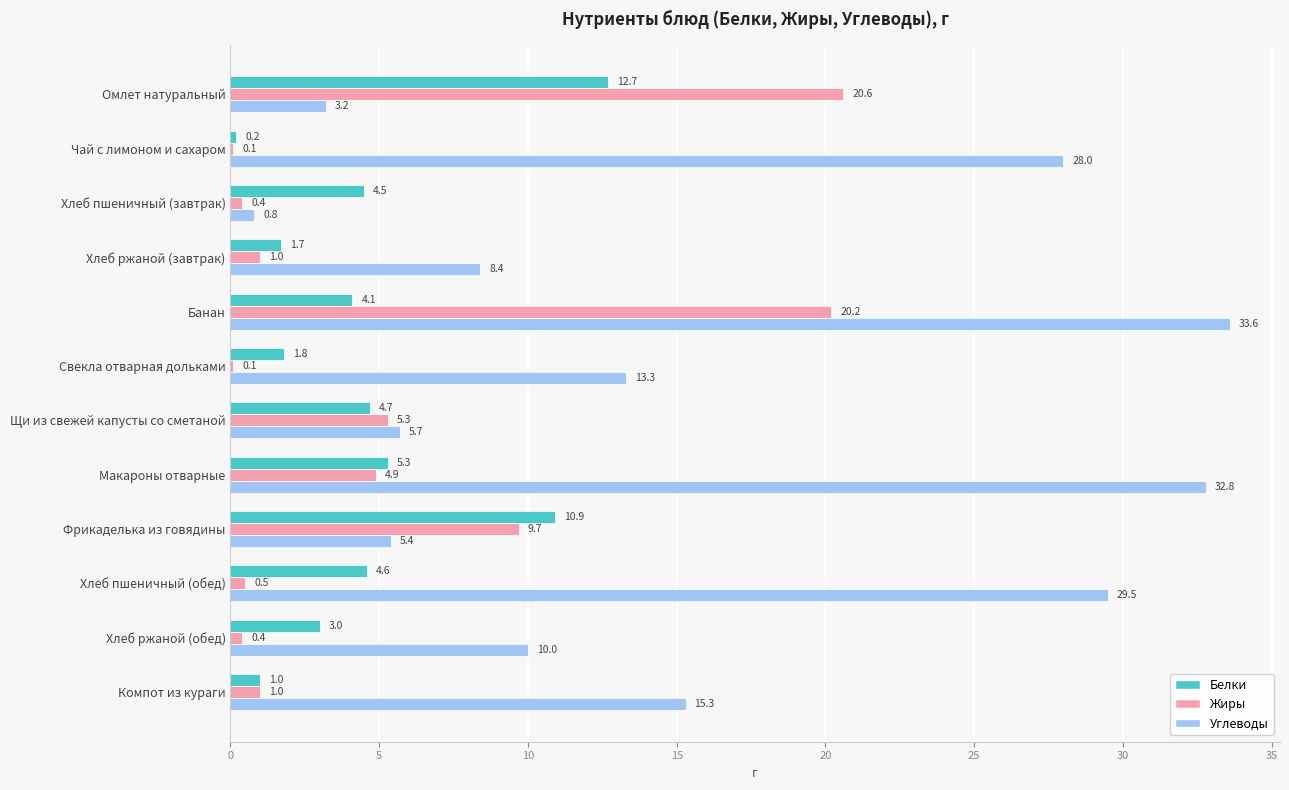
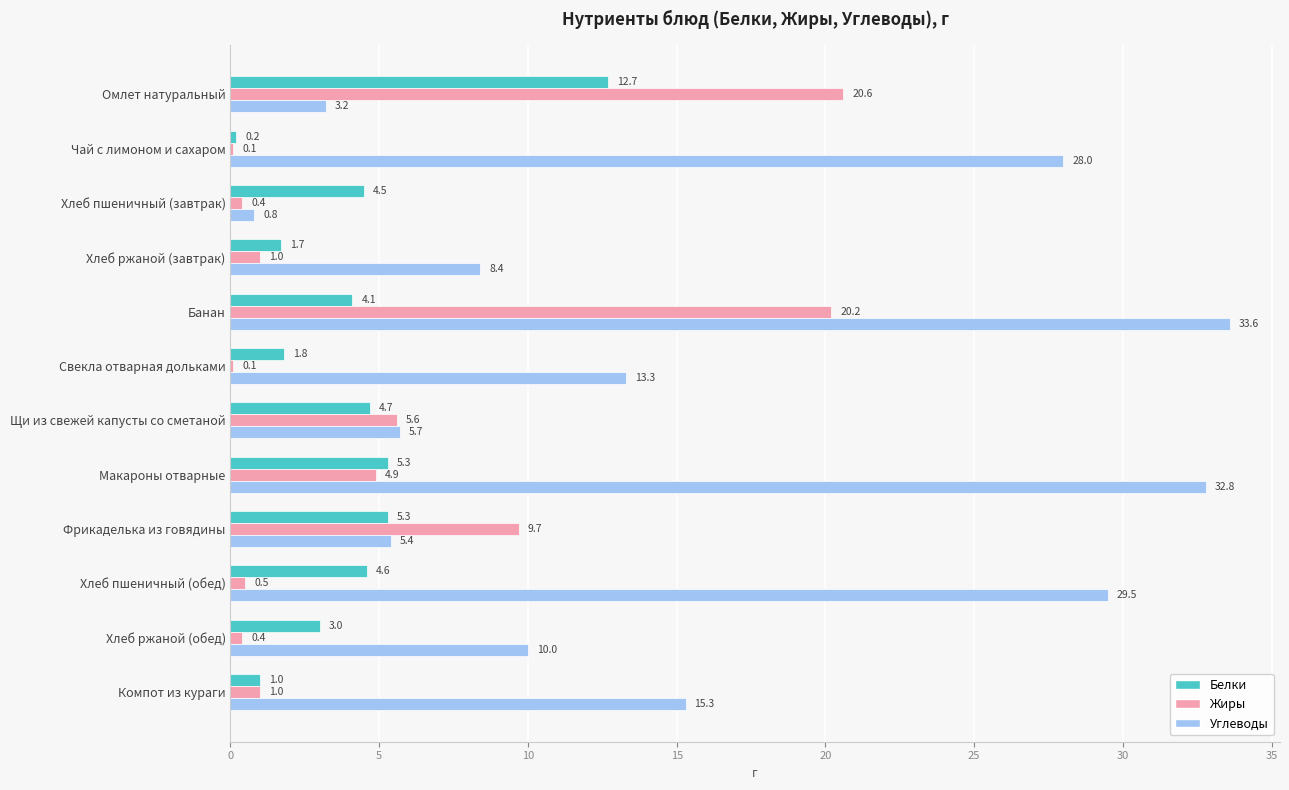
Жиры, Щи из свежей капусты со сметаной: 5.3 -> 5.6
Белки, Фрикаделька из говядины: 10.9 -> 5.3
